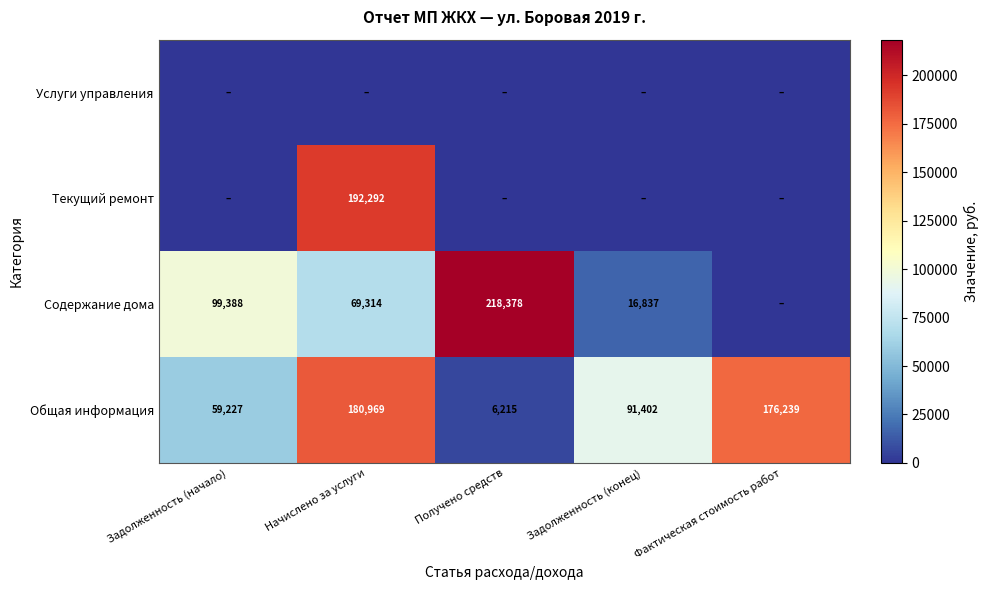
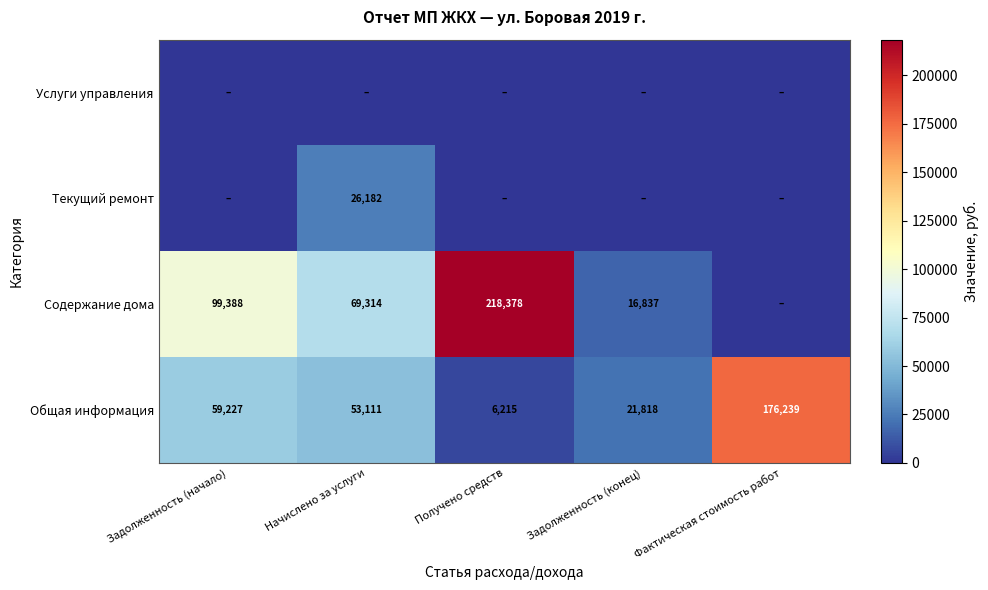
Текущий ремонт, Начислено за услуги: 192,292 -> 26,182
Общая информация, Начислено за услуги: 180,969 -> 53,111
Общая информация, Задолженность (конец): 91,402 -> 21,818
